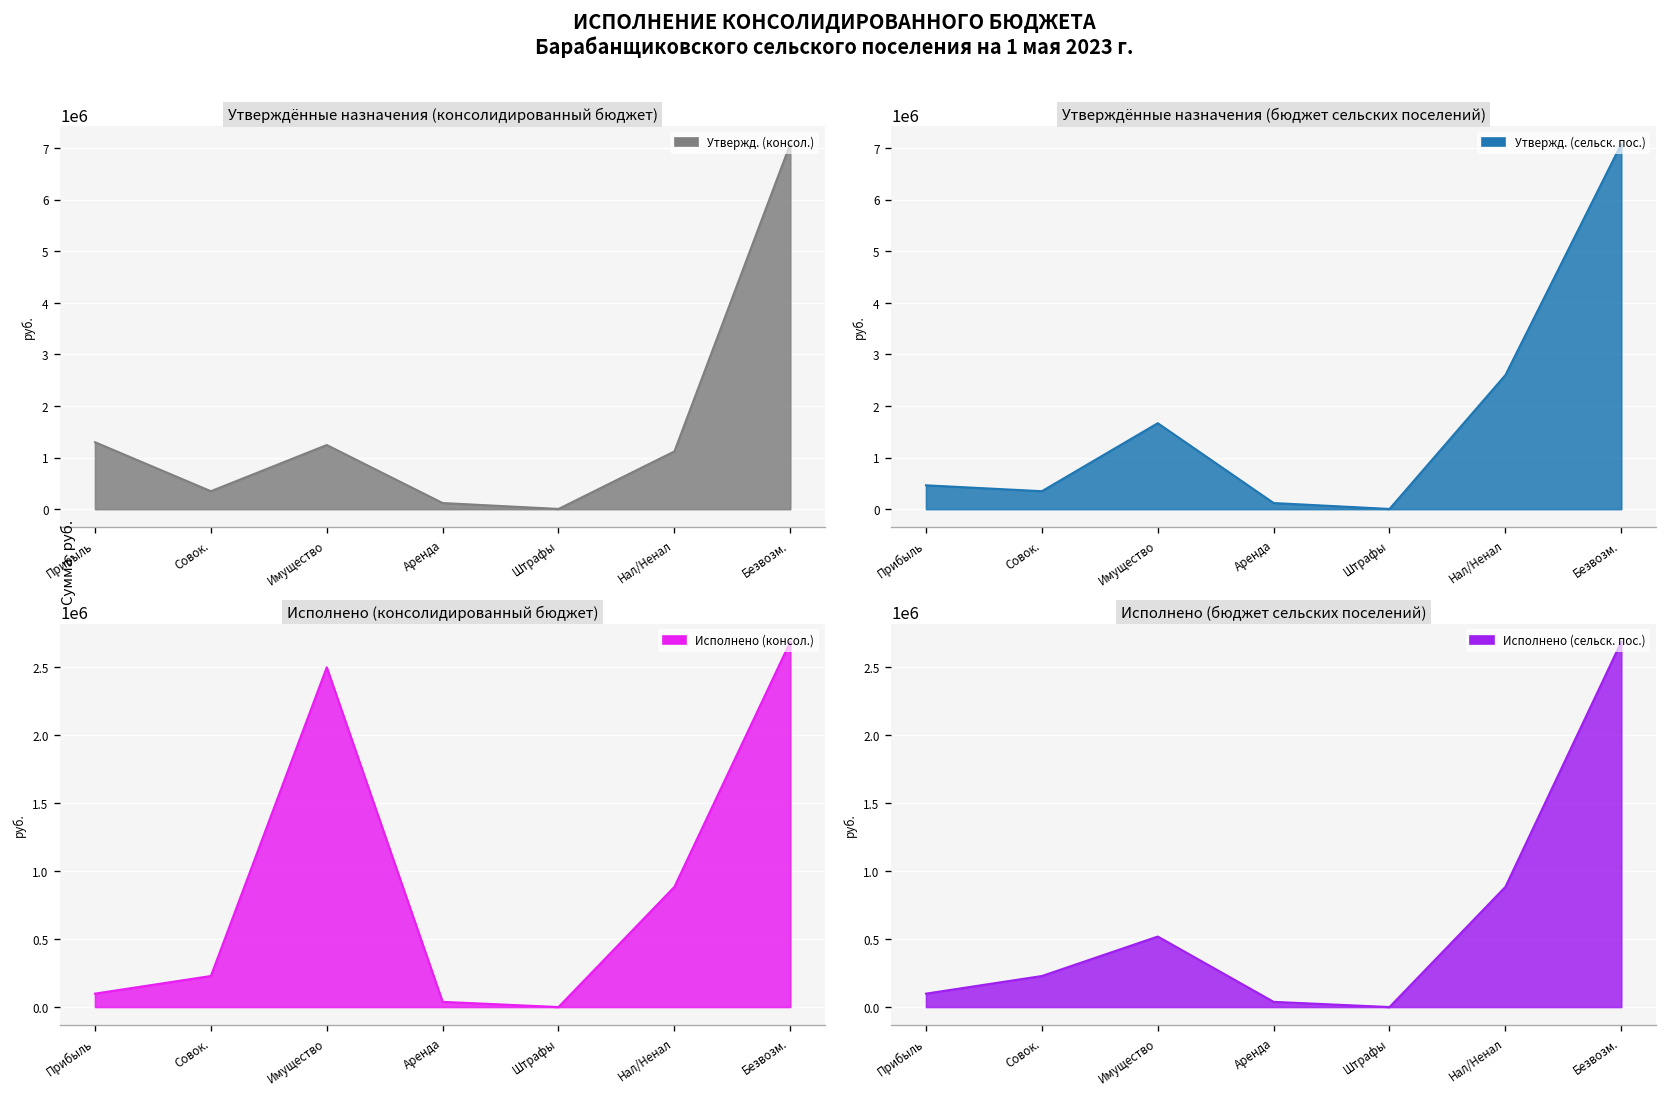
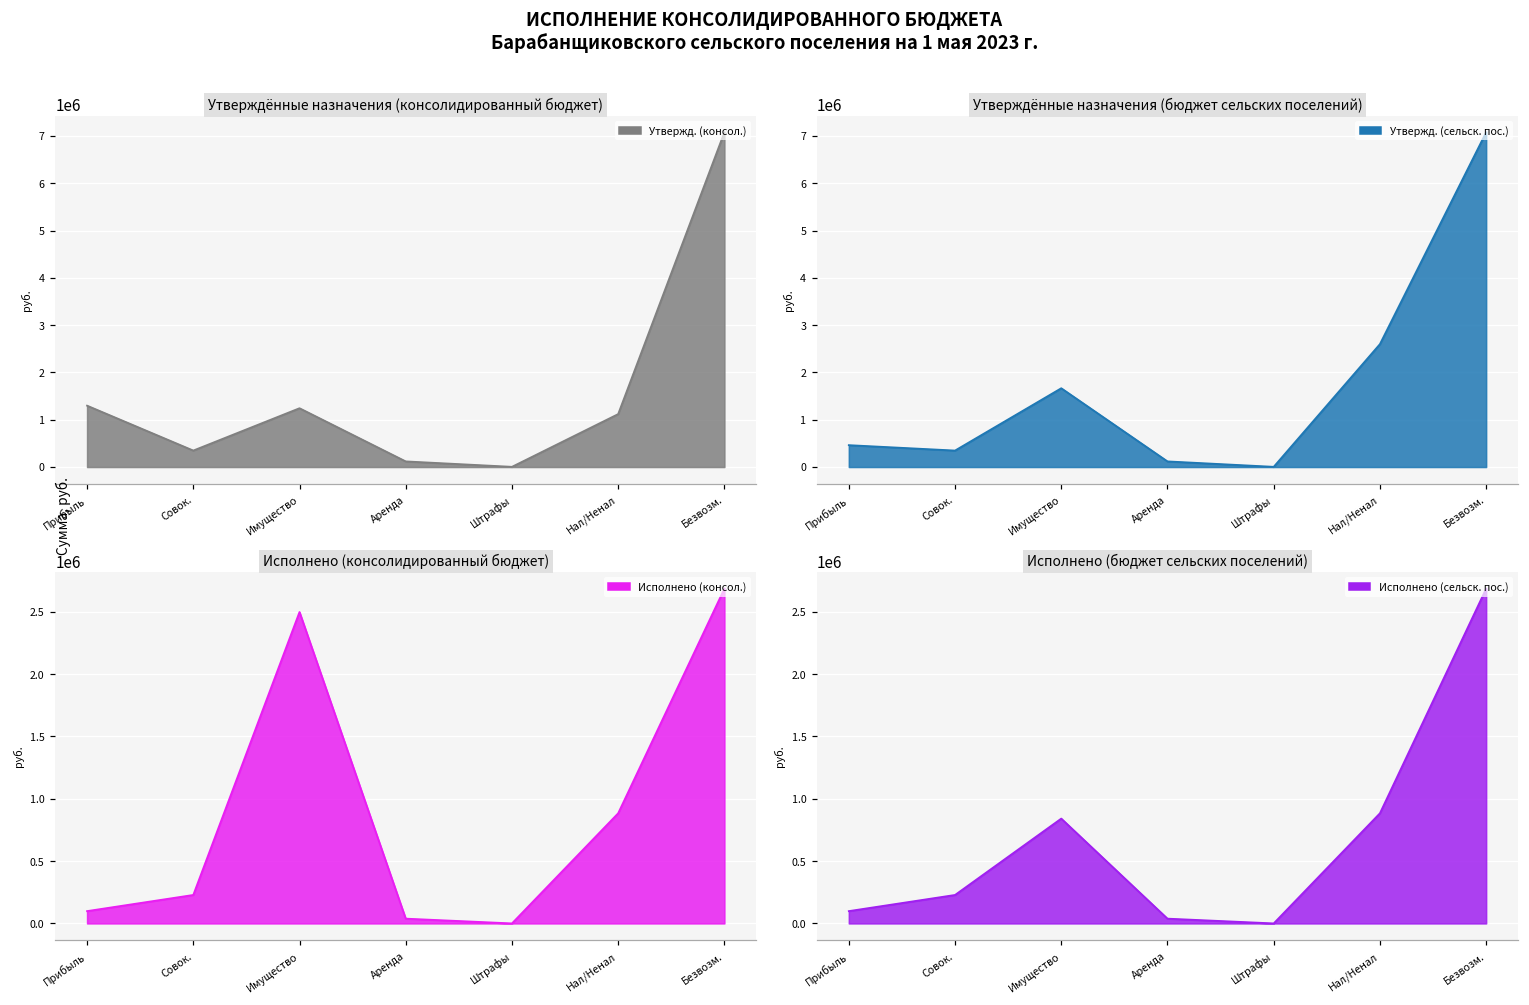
Исполнено (бюджет сельских поселений), Имущество: 520000 -> 840000
